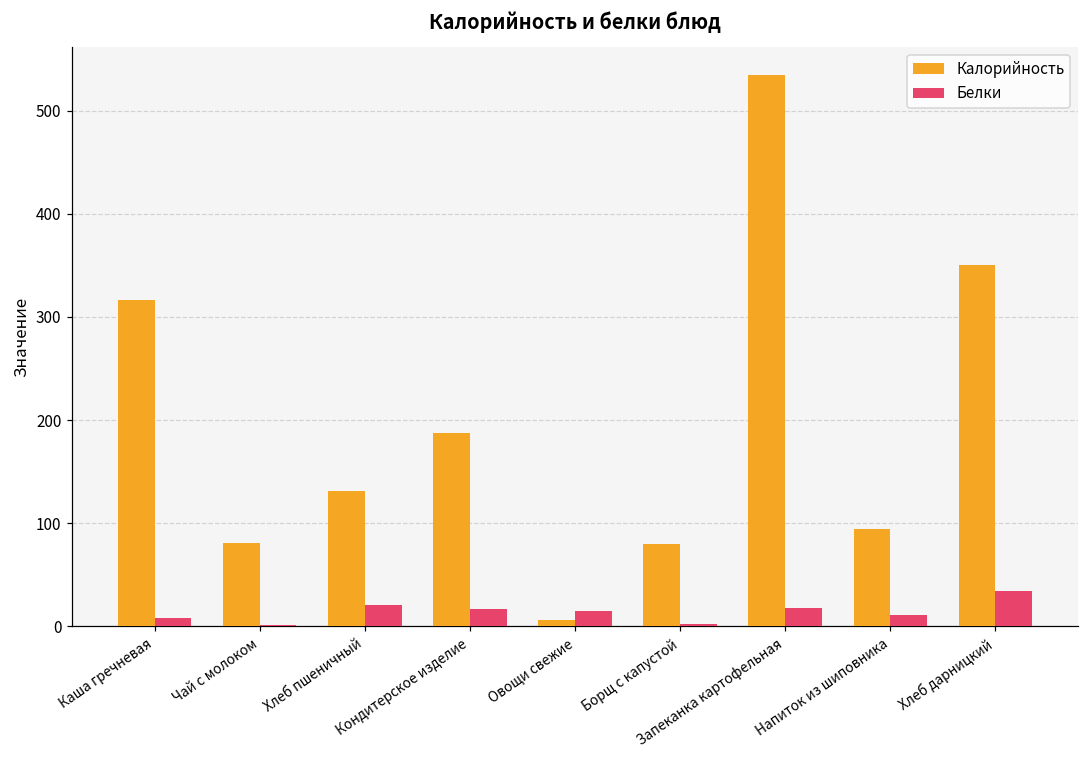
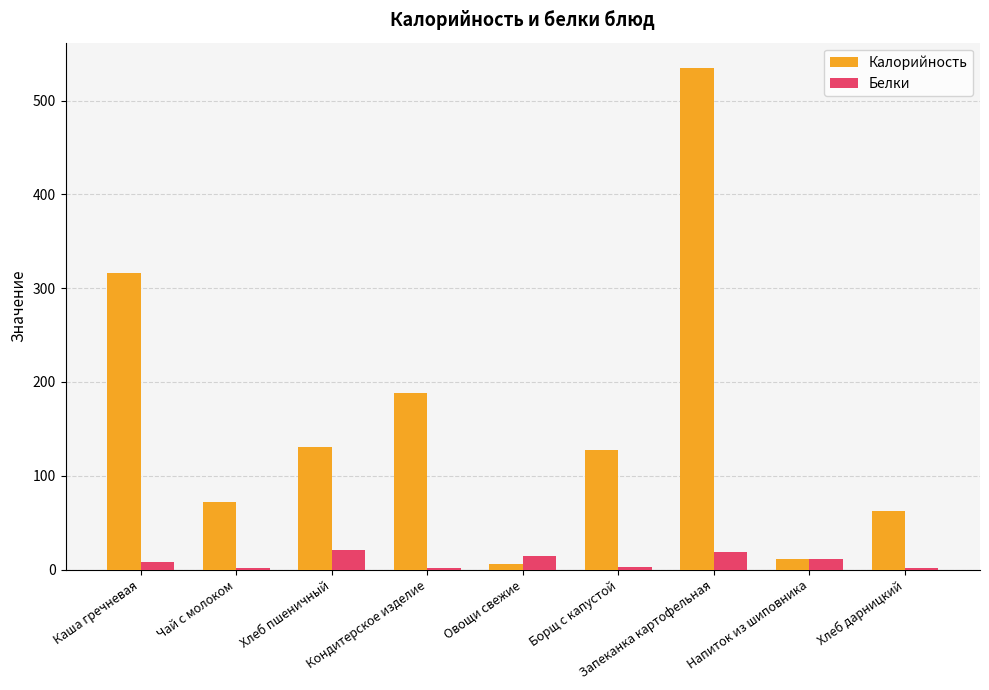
Калорийность, Чай с молоком: 80 -> 70
Белки, Кондитерское изделие: 20 -> 0
Калорийность, Борщ с капустой: 80 -> 130
Калорийность, Напиток из шиповника: 90 -> 10
Калорийность, Хлеб дарницкий: 350 -> 60
Белки, Хлеб дарницкий: 30 -> 0
